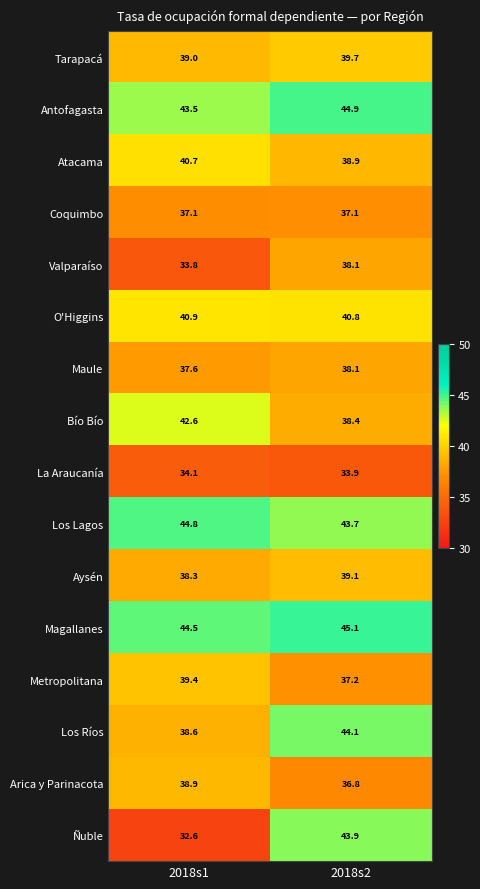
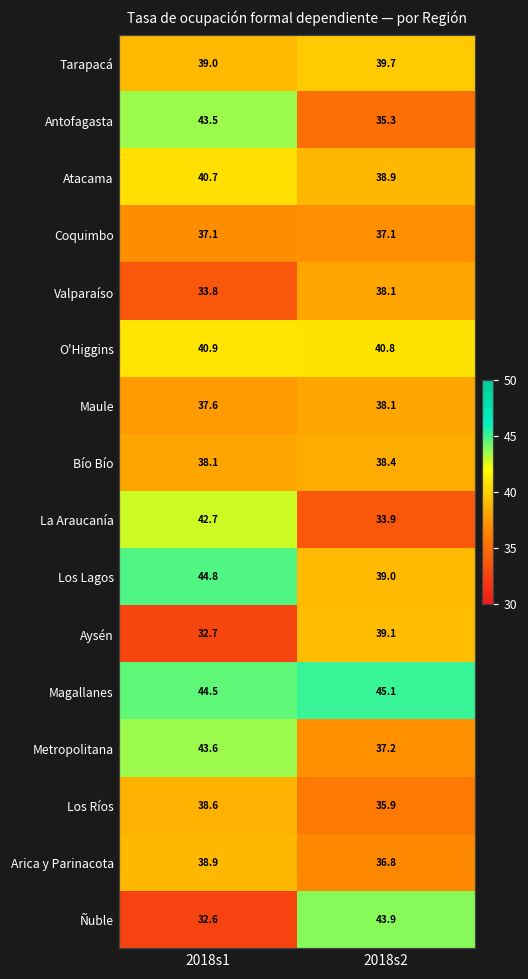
Antofagasta, 2018s2: 44.9 -> 35.3
Bío Bío, 2018s1: 42.6 -> 38.1
La Araucanía, 2018s1: 34.1 -> 42.7
Los Lagos, 2018s2: 43.7 -> 39.0
Aysén, 2018s1: 38.3 -> 32.7
Metropolitana, 2018s1: 39.4 -> 43.6
Los Ríos, 2018s2: 44.1 -> 35.9
